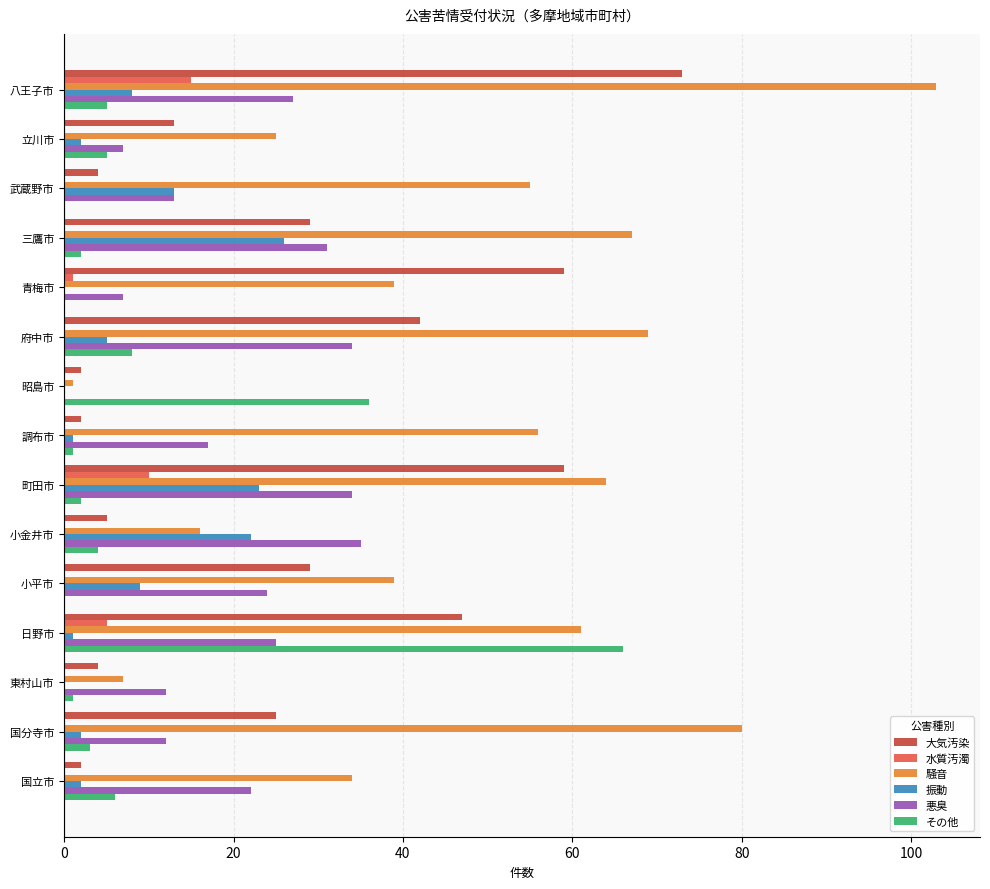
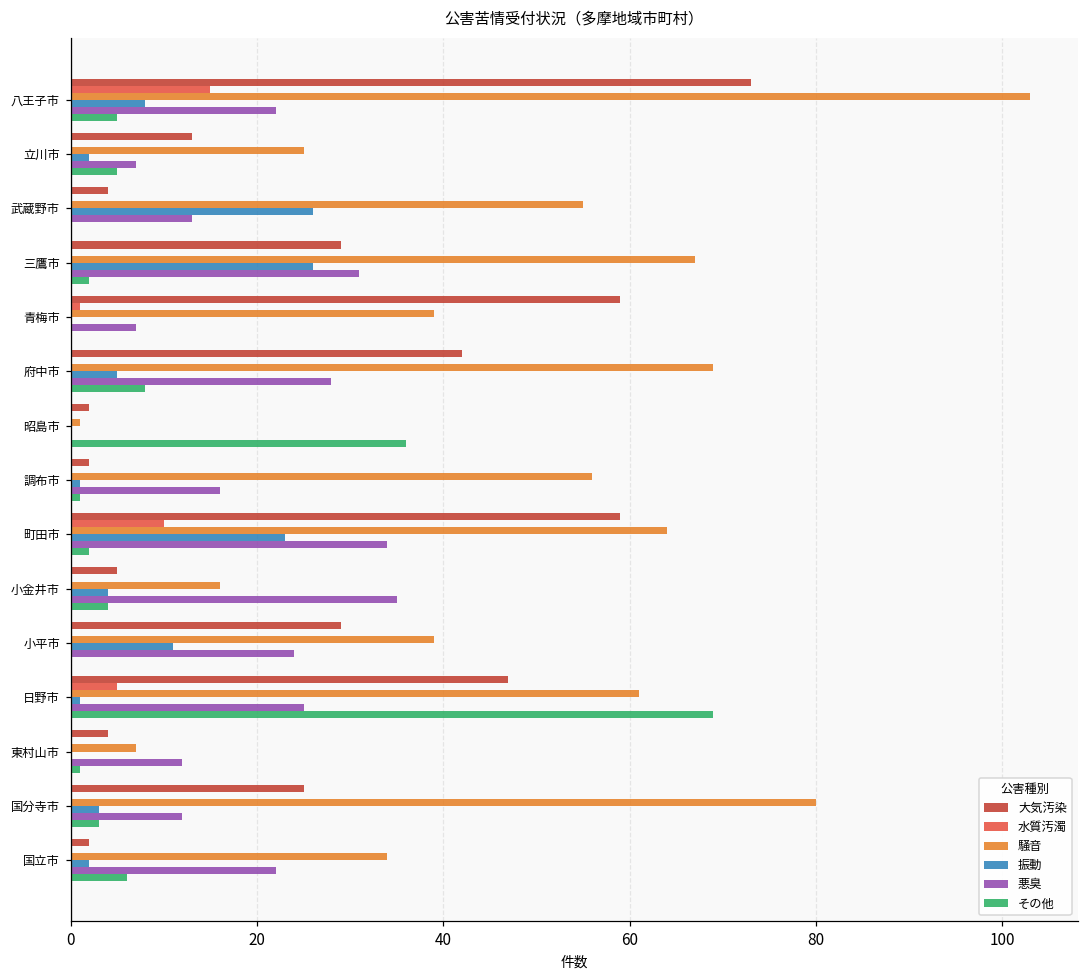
悪臭, 八王子市: 27 -> 22
振動, 武蔵野市: 13 -> 26
悪臭, 府中市: 34 -> 28
悪臭, 調布市: 17 -> 16
振動, 小金井市: 22 -> 4
振動, 小平市: 9 -> 11
その他, 日野市: 66 -> 69
振動, 国分寺市: 2 -> 3
